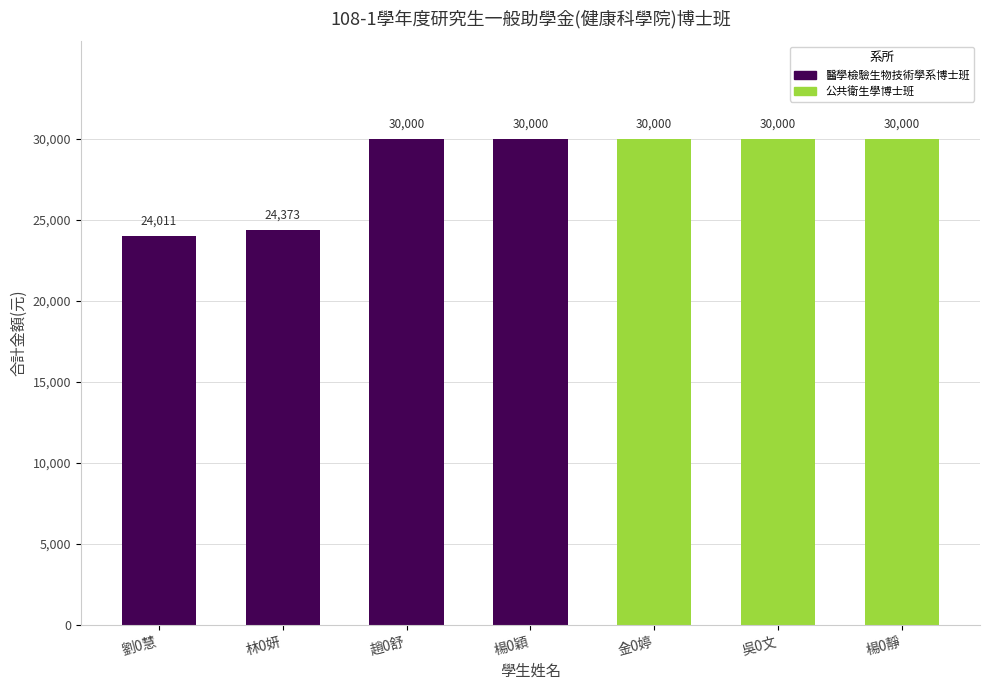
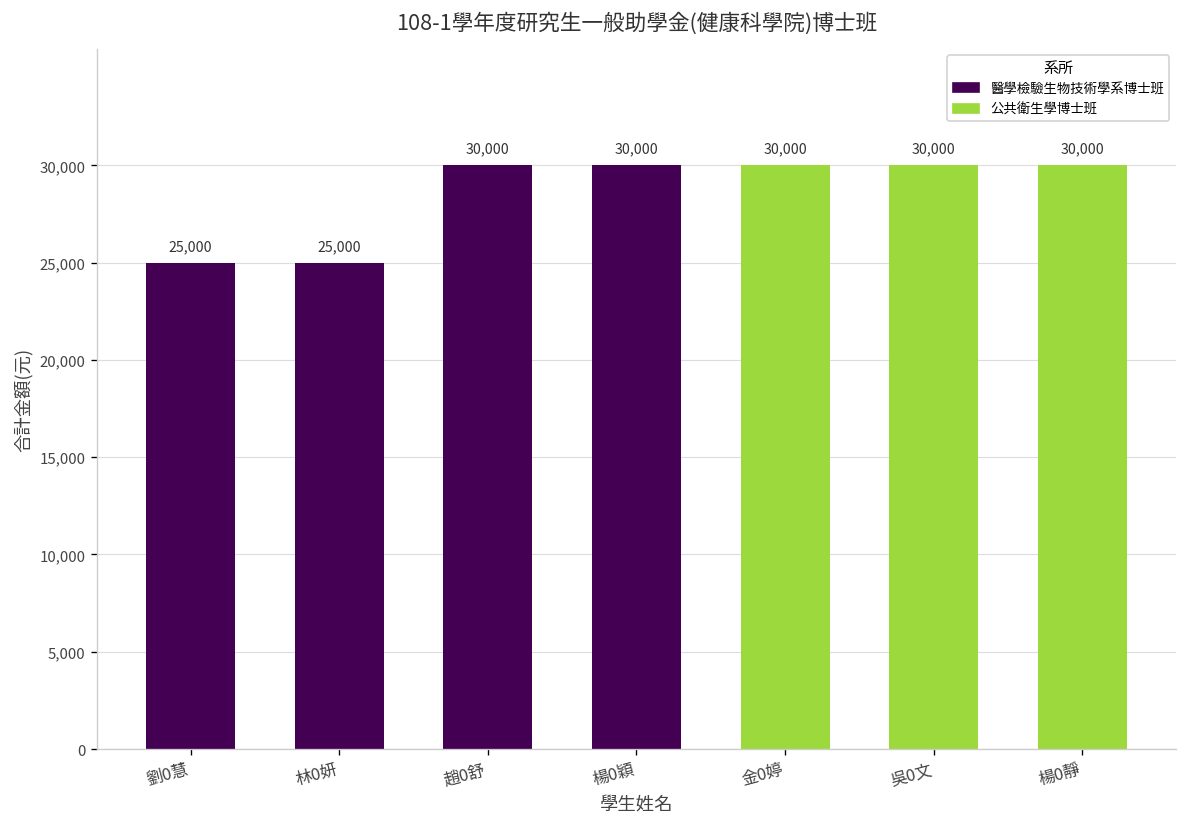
劉0慧: 24,011 -> 25,000
林0妍: 24,373 -> 25,000
